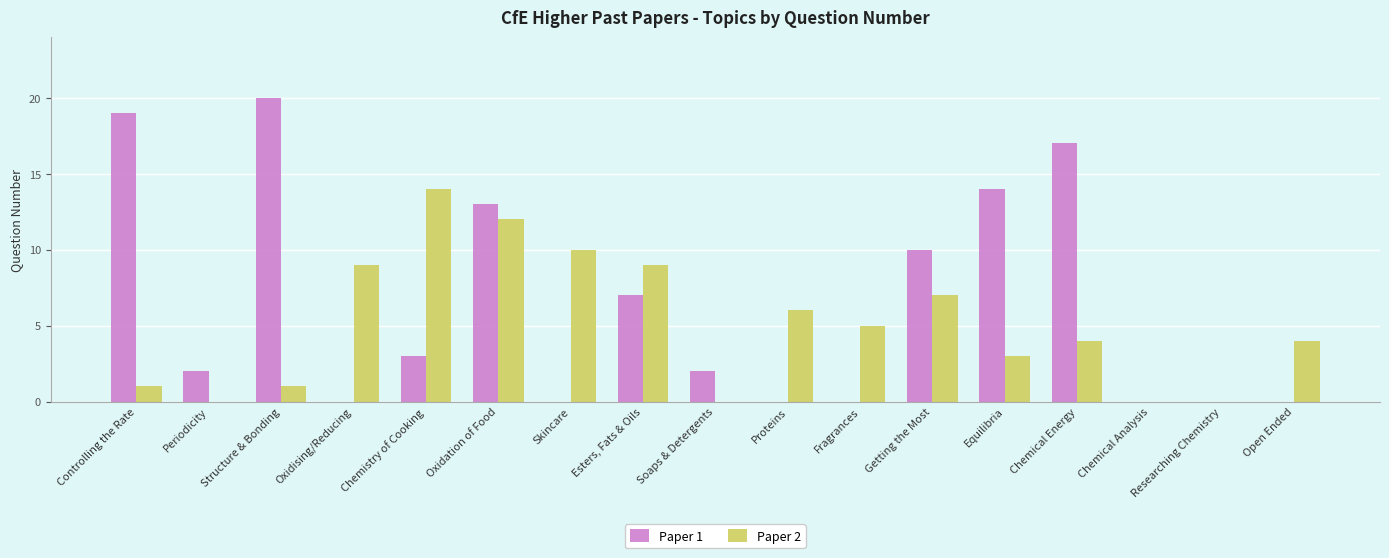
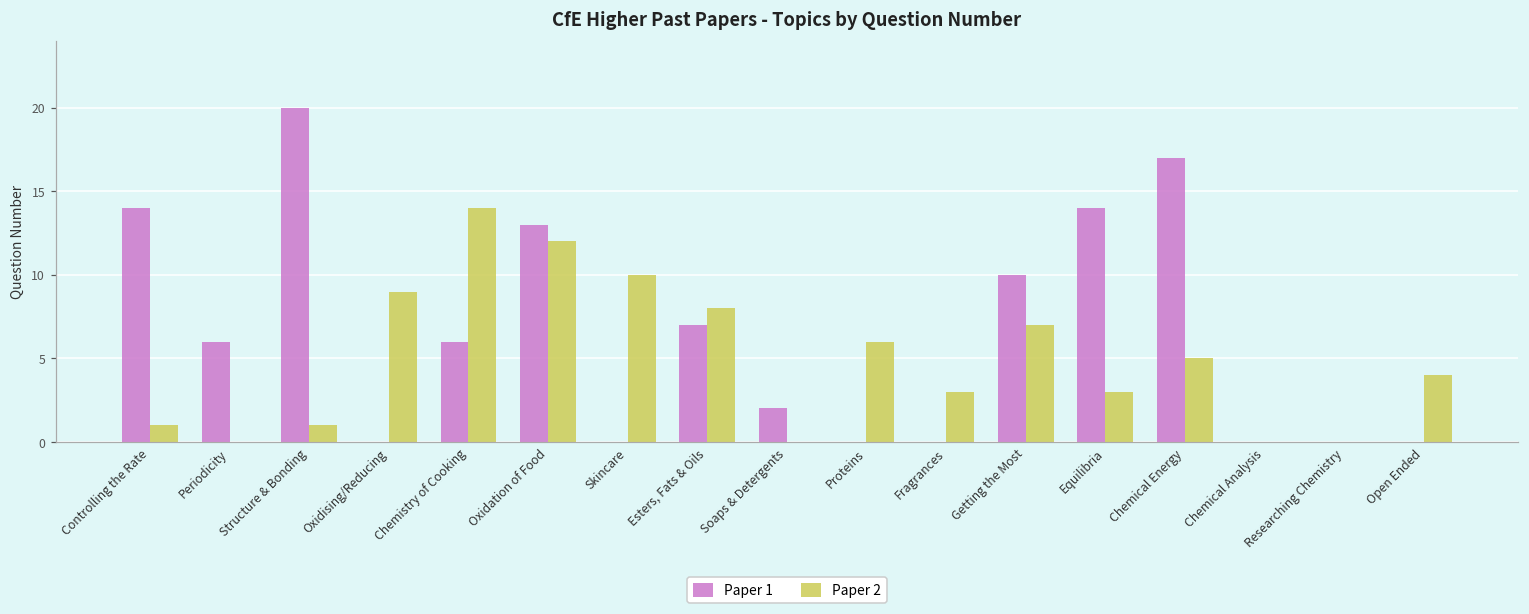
Paper 1, Controlling the Rate: 19 -> 14
Paper 1, Periodicity: 2 -> 6
Paper 1, Chemistry of Cooking: 3 -> 6
Paper 2, Esters, Fats & Oils: 9 -> 8
Paper 2, Fragrances: 5 -> 3
Paper 2, Chemical Energy: 4 -> 5
